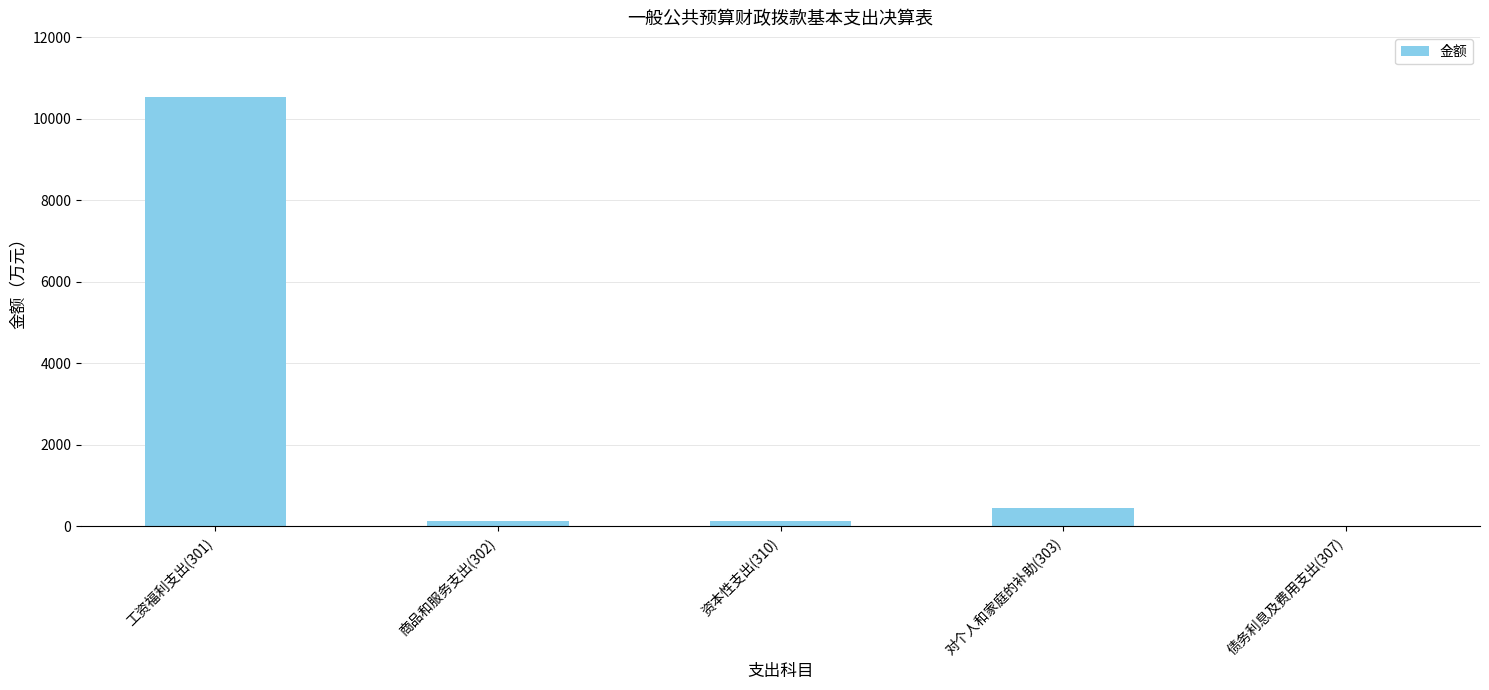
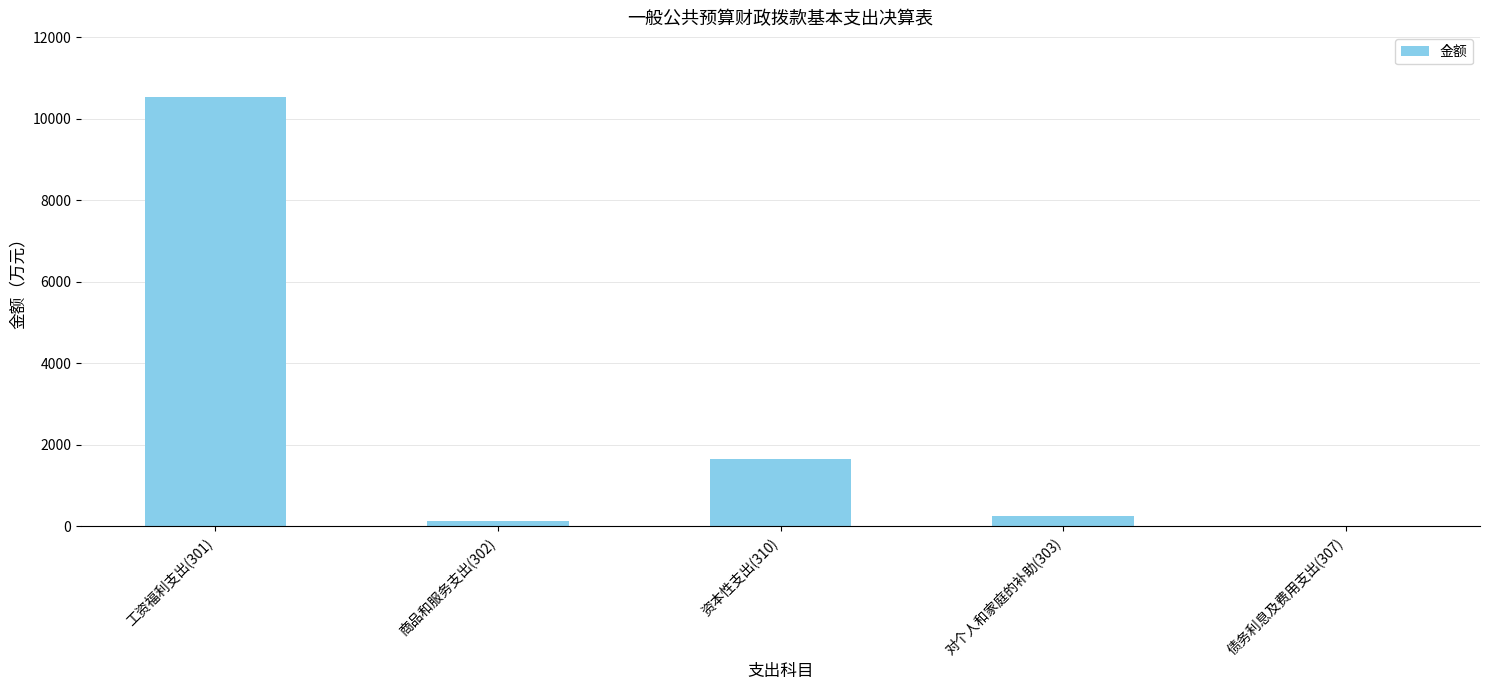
资本性支出(310): 100 -> 1600
对个人和家庭的补助(303): 400 -> 200
